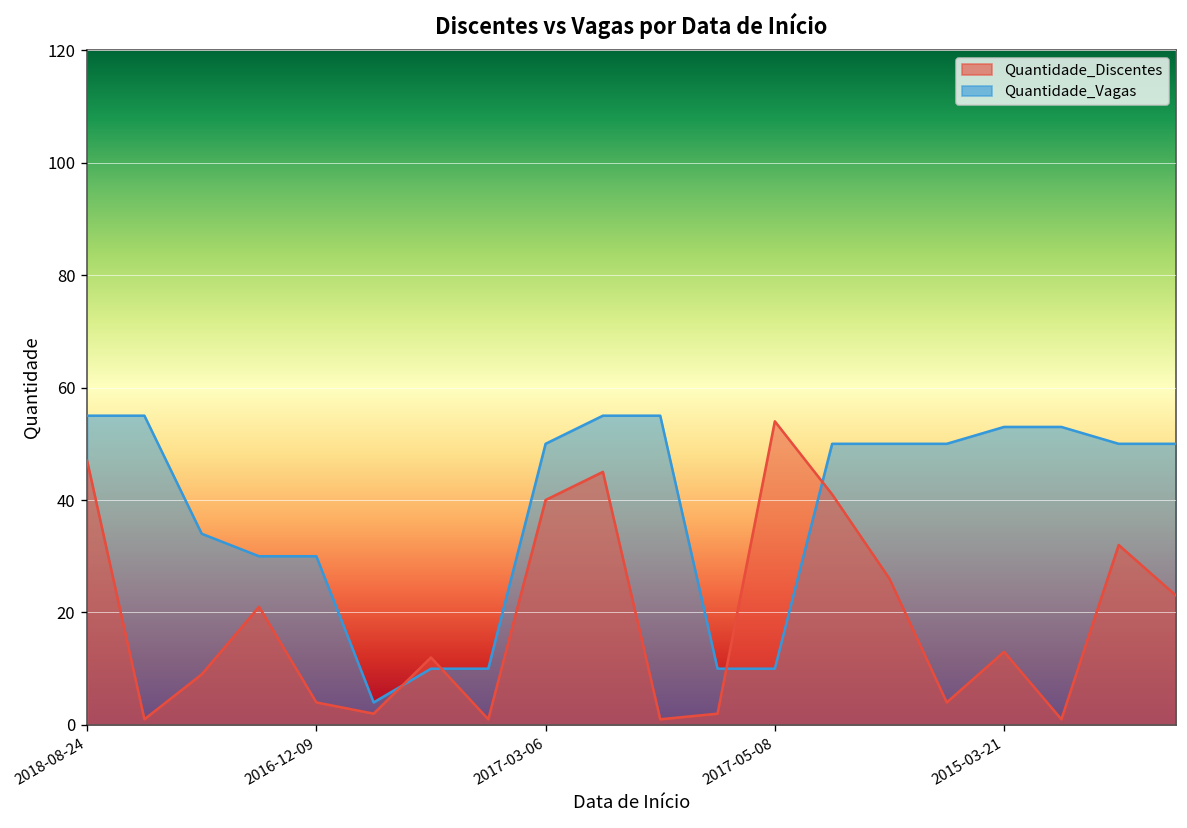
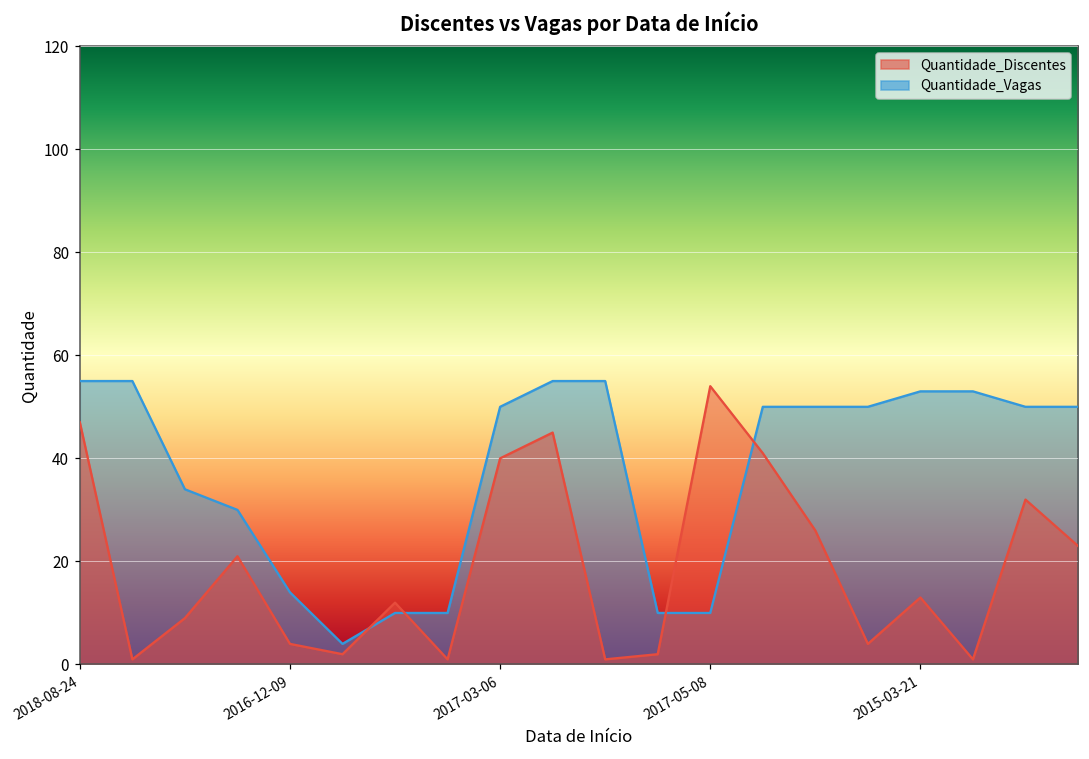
Quantidade_Vagas, 2016-12-09: 30 -> 14
